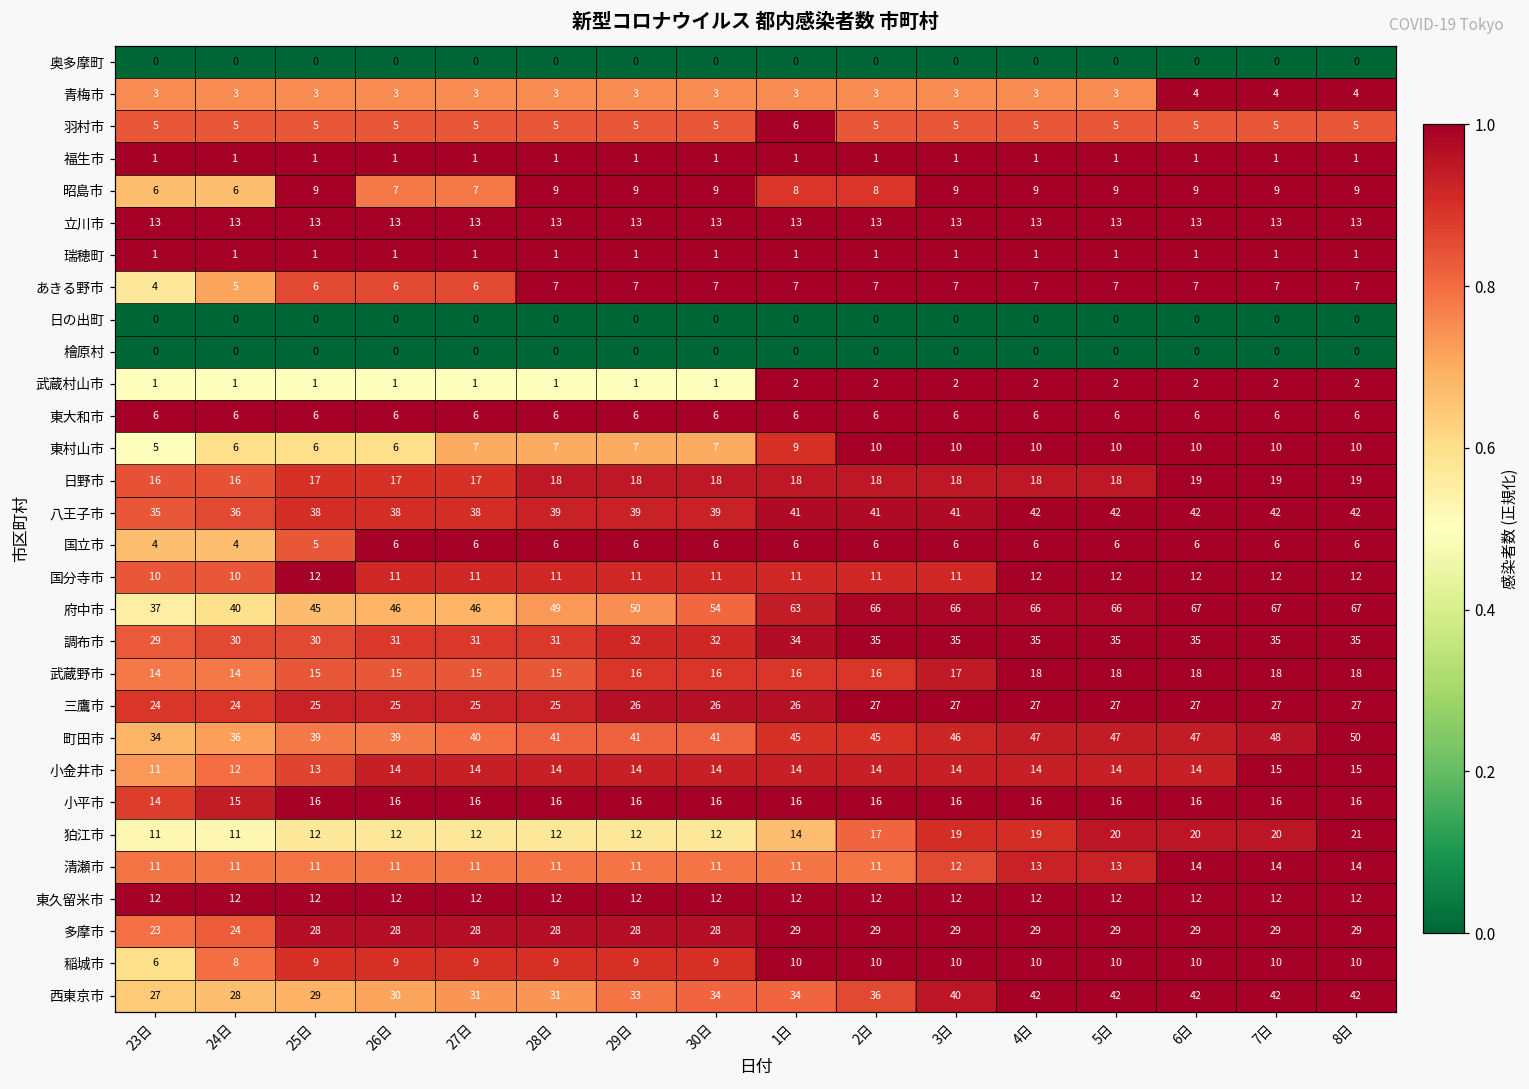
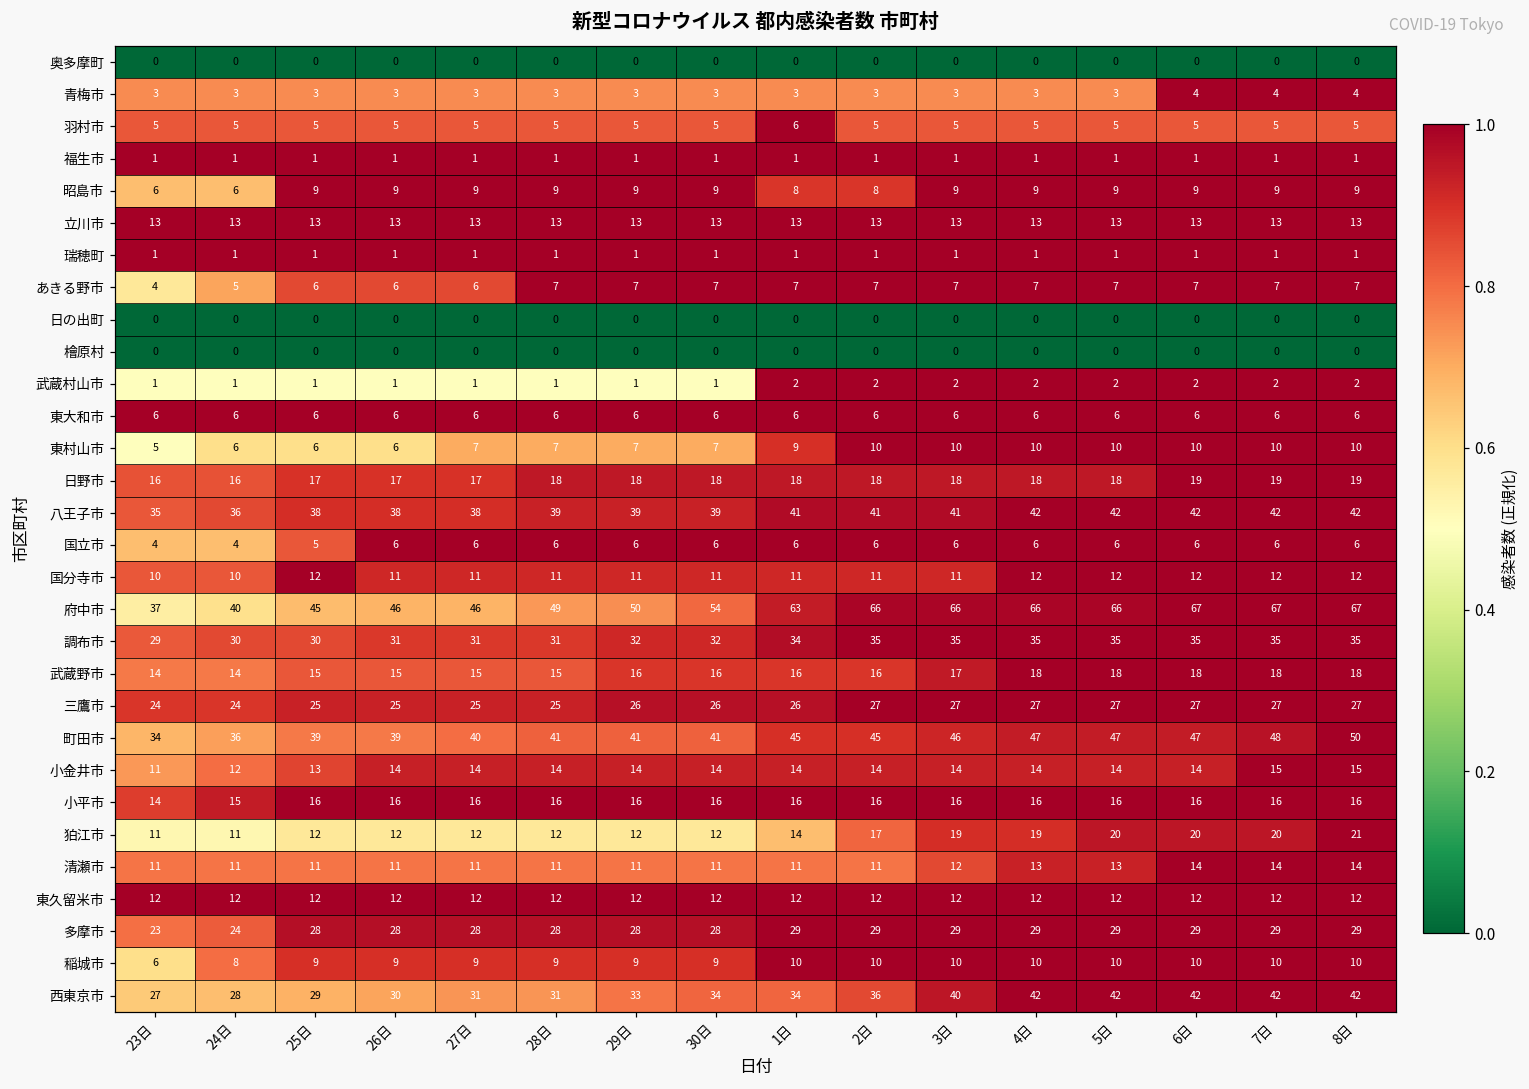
昭島市, 26日: 7 -> 9
昭島市, 27日: 7 -> 9
